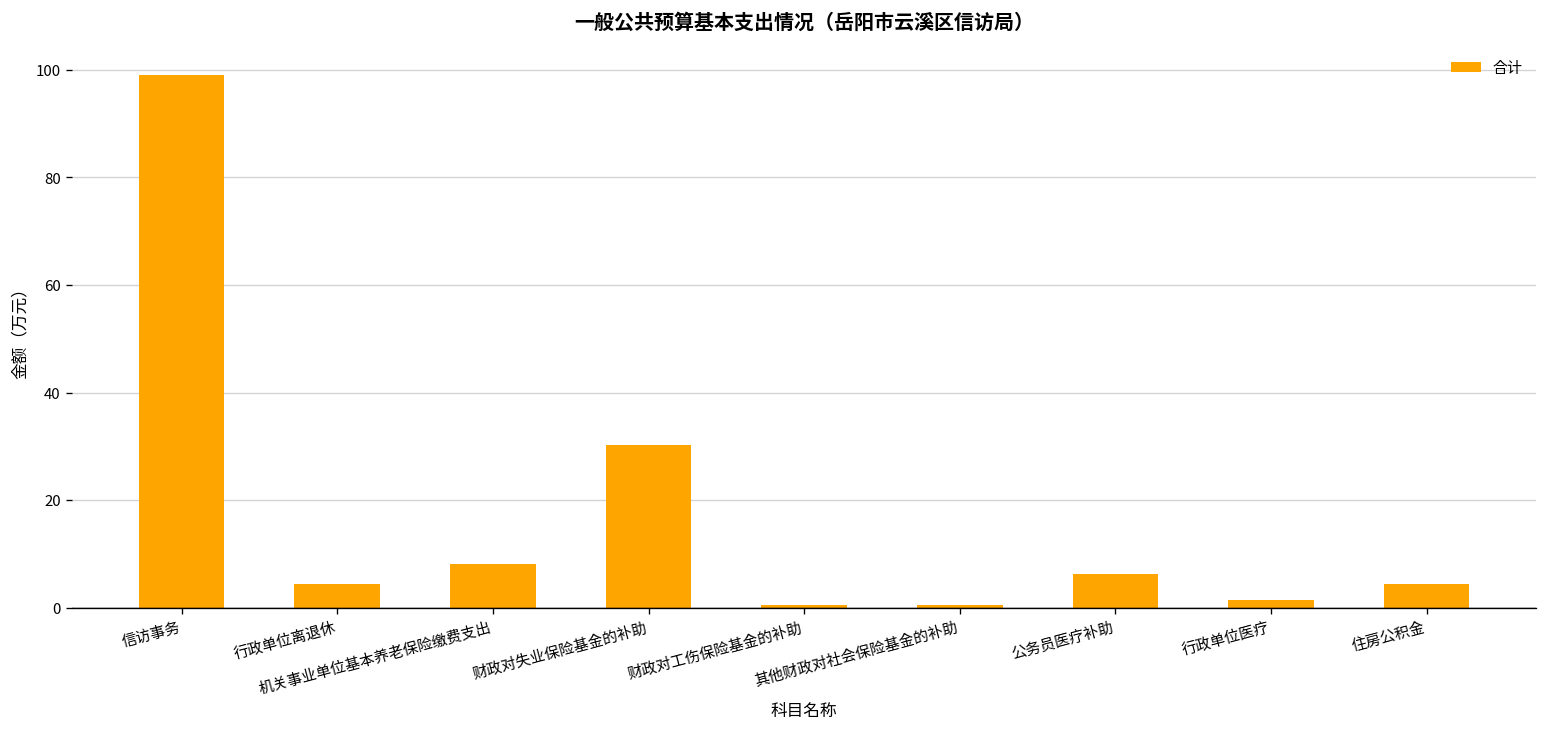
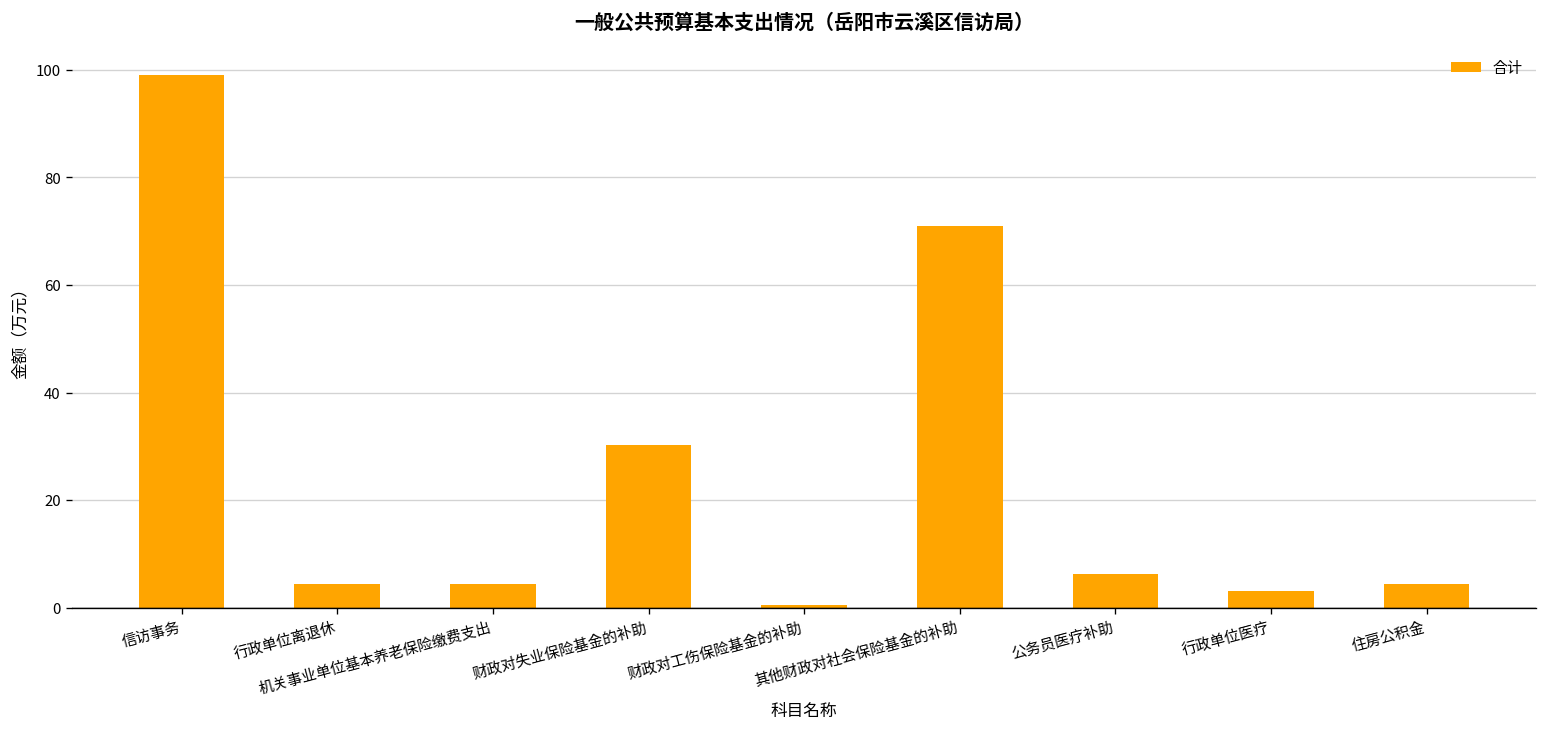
机关事业单位基本养老保险缴费支出: 8 -> 4
其他财政对社会保险基金的补助: 0 -> 71
行政单位医疗: 1 -> 3
